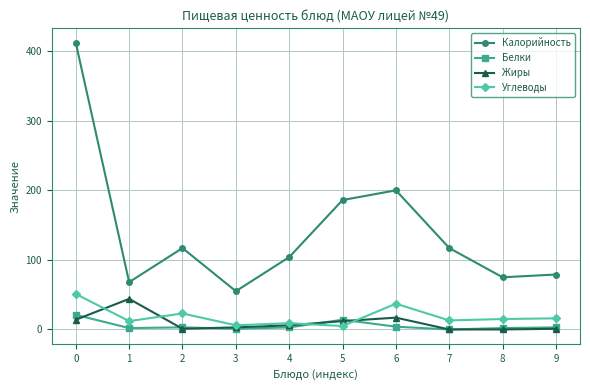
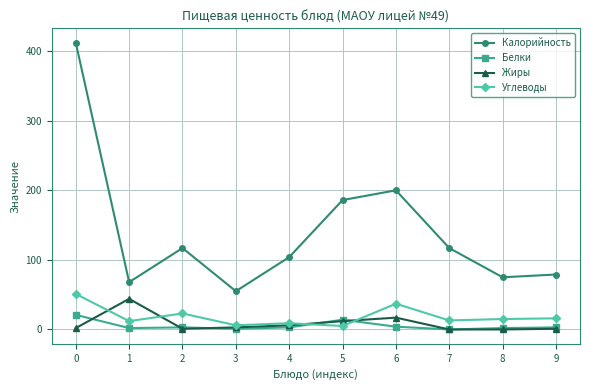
Жиры, 0: 10 -> 0
